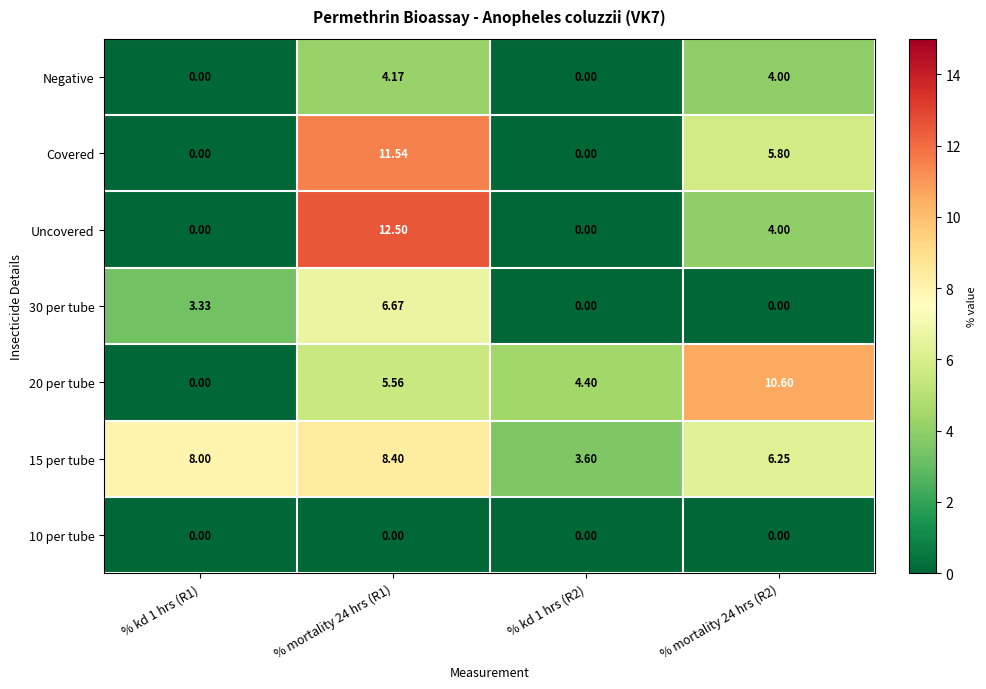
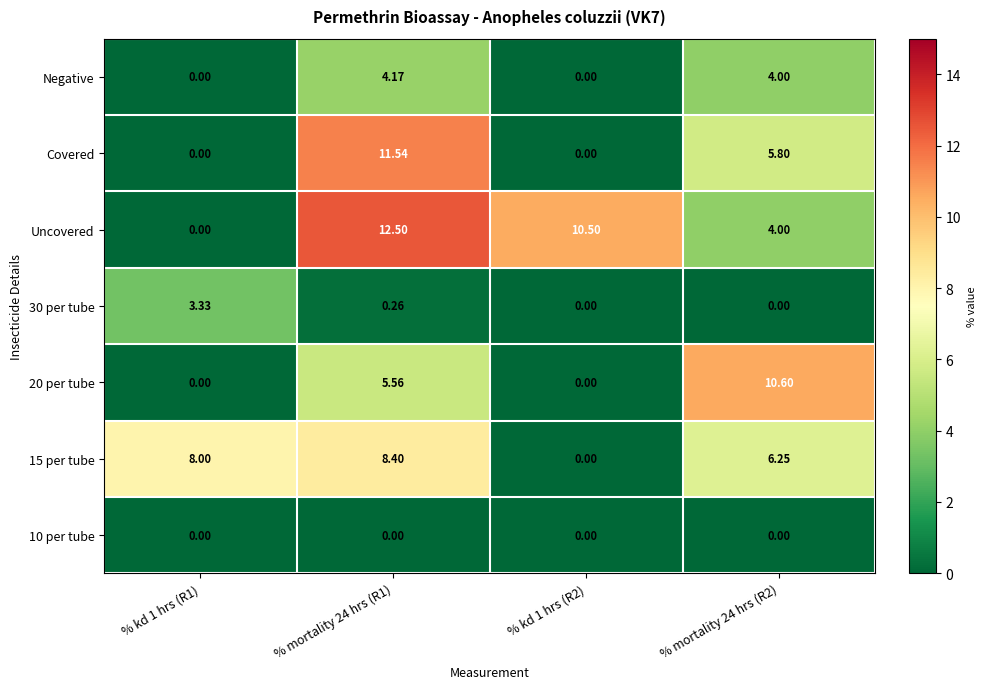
Uncovered, % kd 1 hrs (R2): 0.00 -> 10.50
30 per tube, % mortality 24 hrs (R1): 6.67 -> 0.26
20 per tube, % kd 1 hrs (R2): 4.40 -> 0.00
15 per tube, % kd 1 hrs (R2): 3.60 -> 0.00
